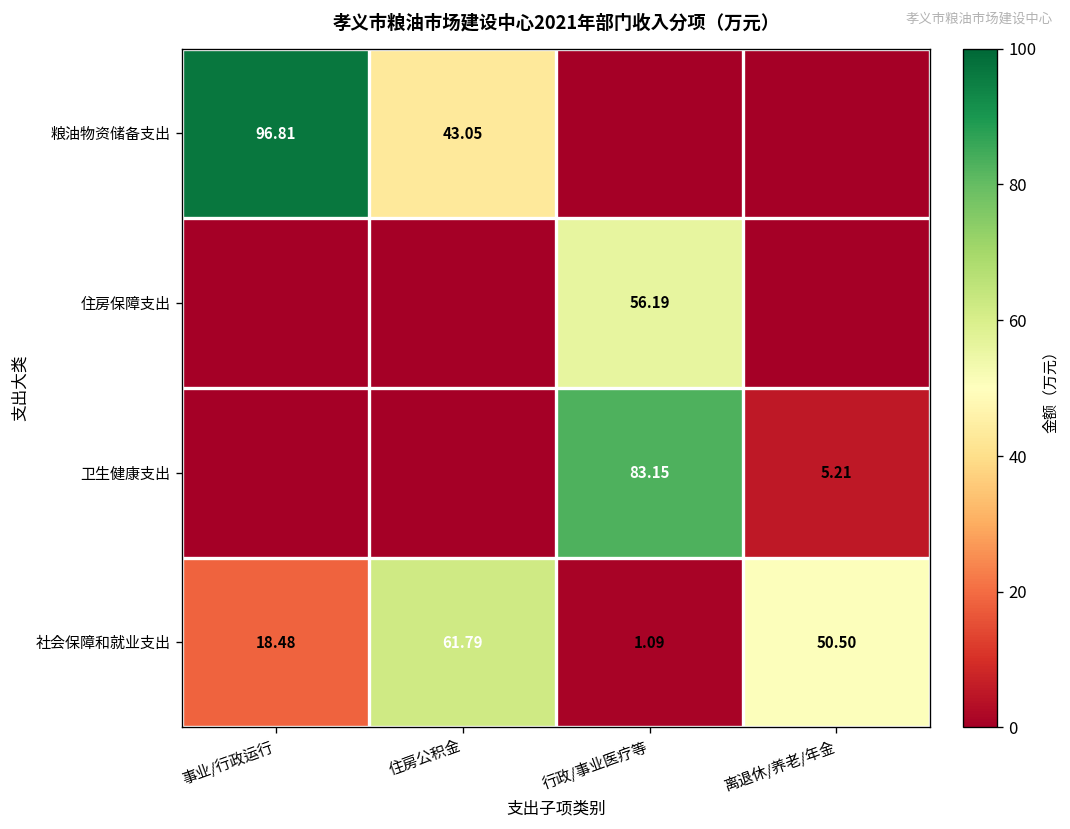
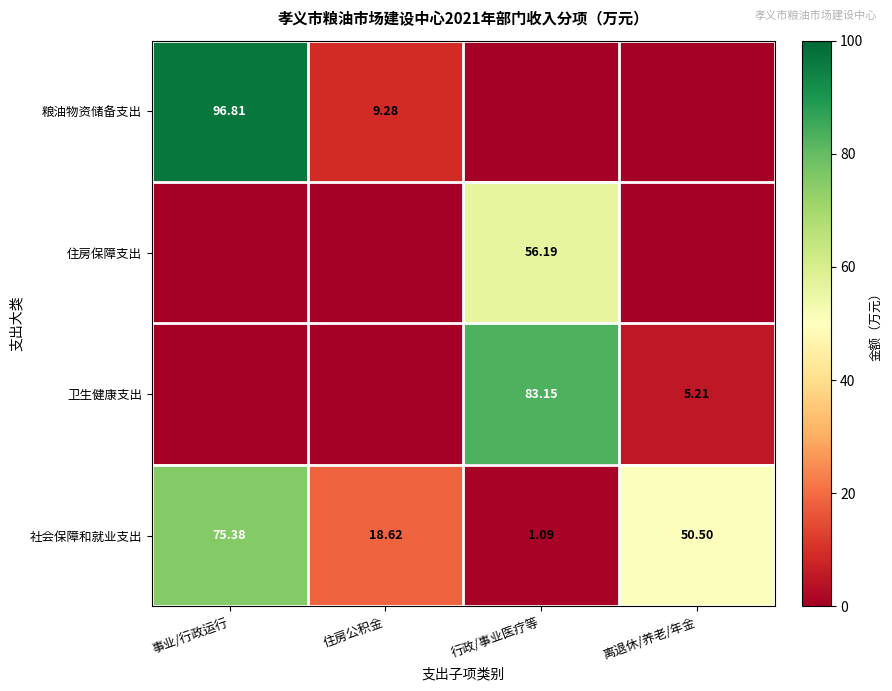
粮油物资储备支出, 住房公积金: 43.05 -> 9.28
社会保障和就业支出, 事业/行政运行: 18.48 -> 75.38
社会保障和就业支出, 住房公积金: 61.79 -> 18.62
